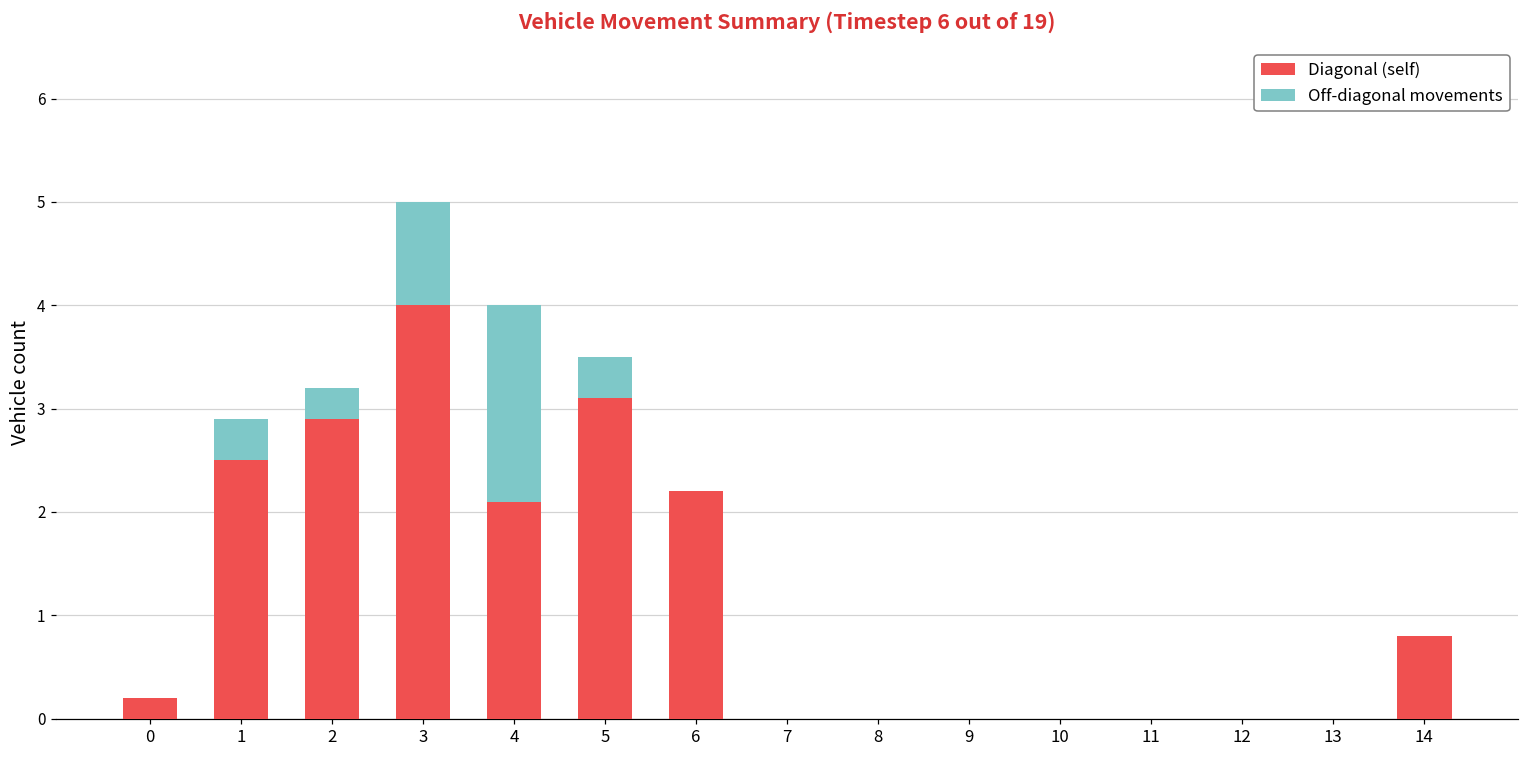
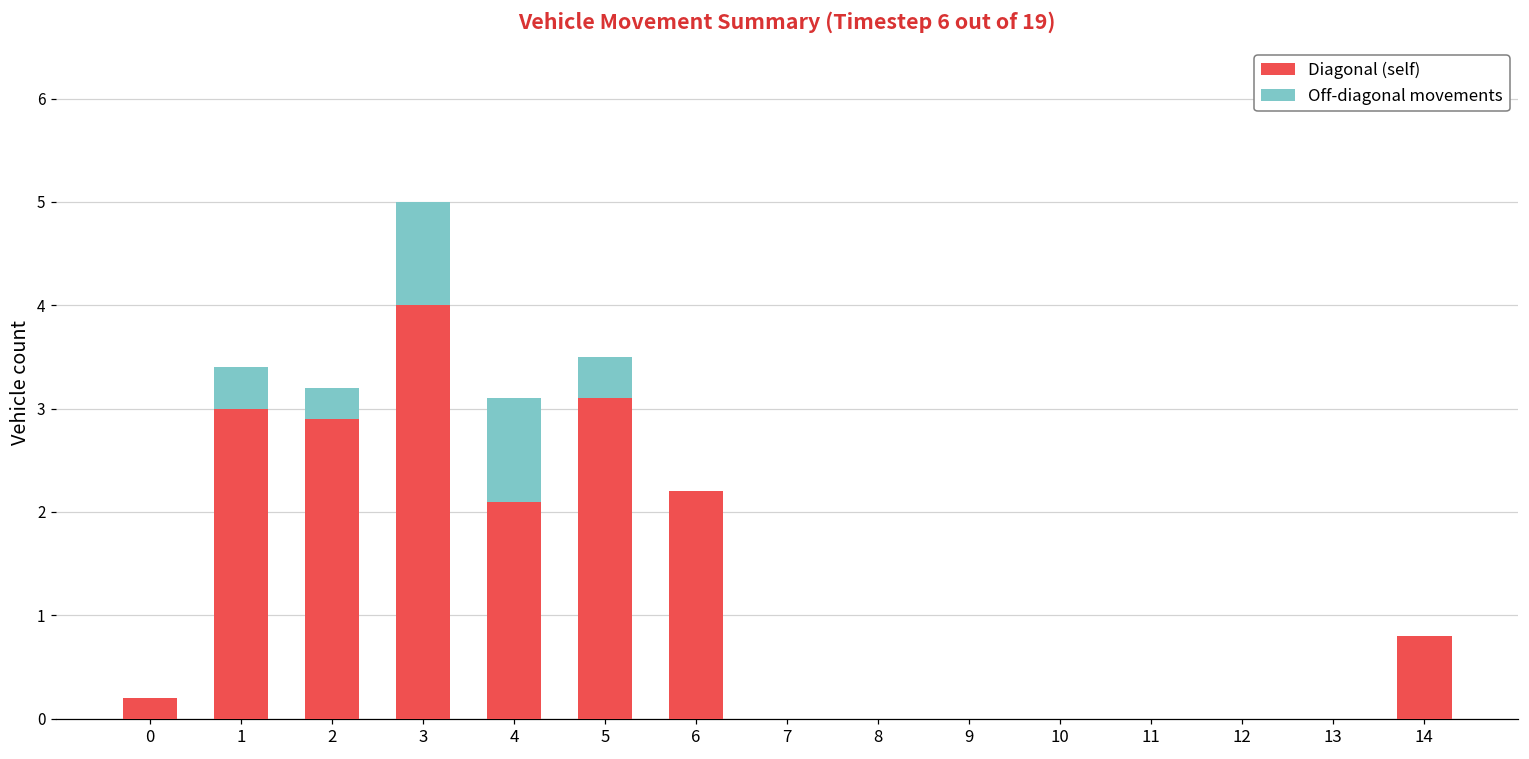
Diagonal (self), 1: 2.5 -> 3.0
Off-diagonal movements, 4: 1.9 -> 1.0
